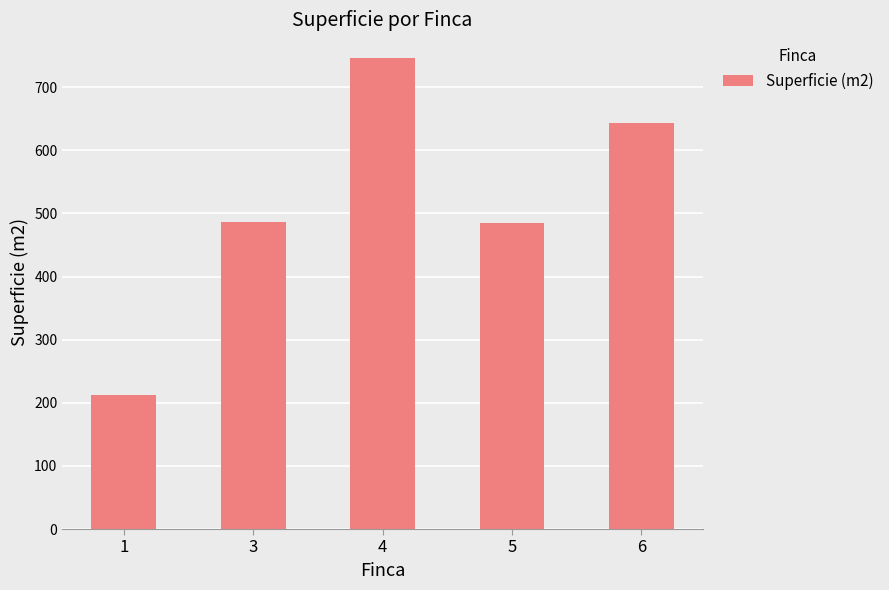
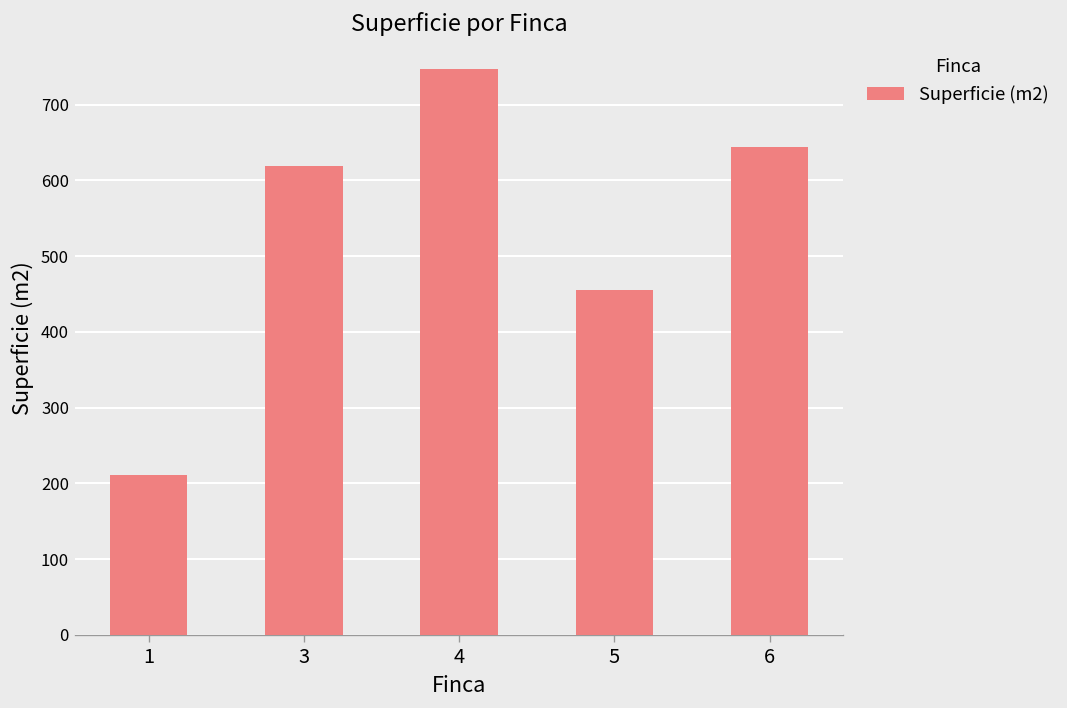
3: 490 -> 620
5: 480 -> 450
